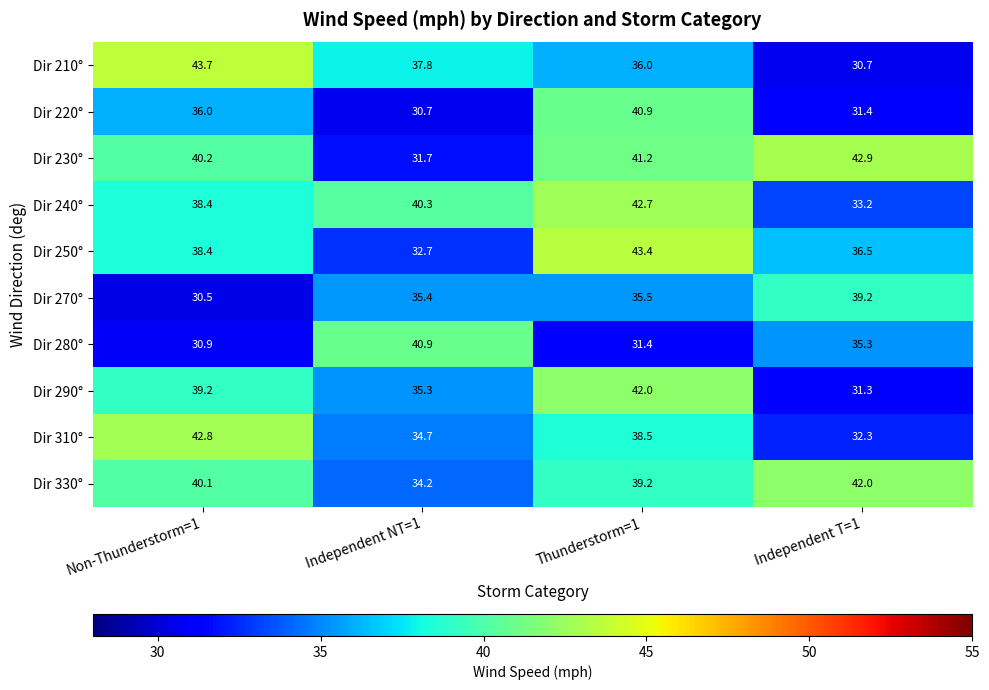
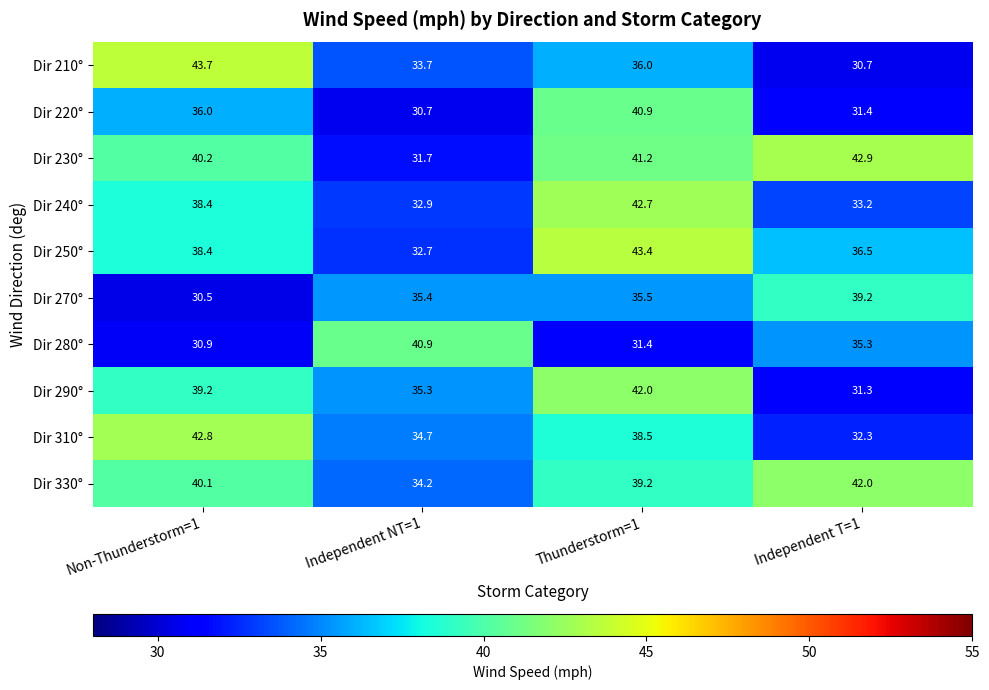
Dir 210°, Independent NT=1: 37.8 -> 33.7
Dir 240°, Independent NT=1: 40.3 -> 32.9
